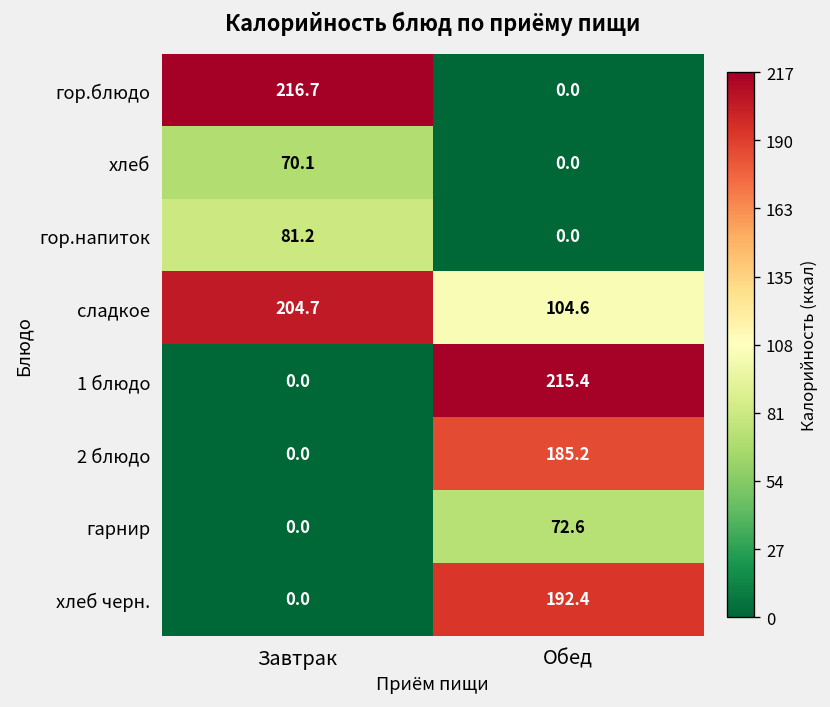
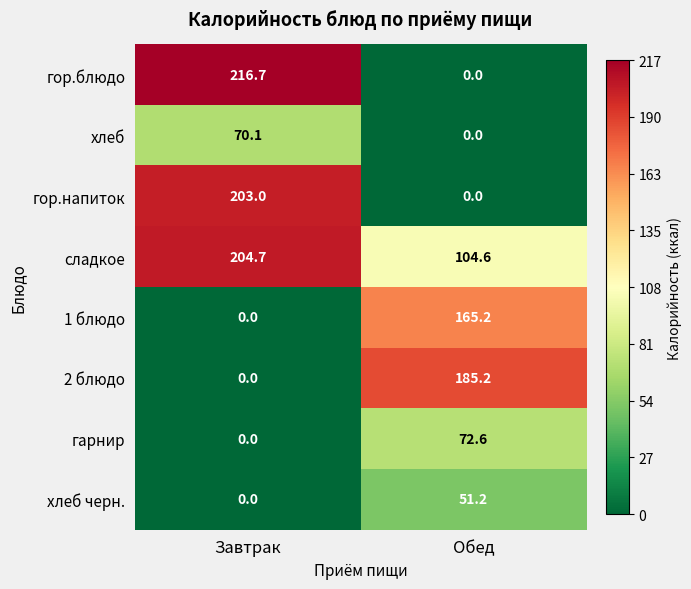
гор.напиток, Завтрак: 81.2 -> 203.0
1 блюдо, Обед: 215.4 -> 165.2
хлеб черн., Обед: 192.4 -> 51.2
